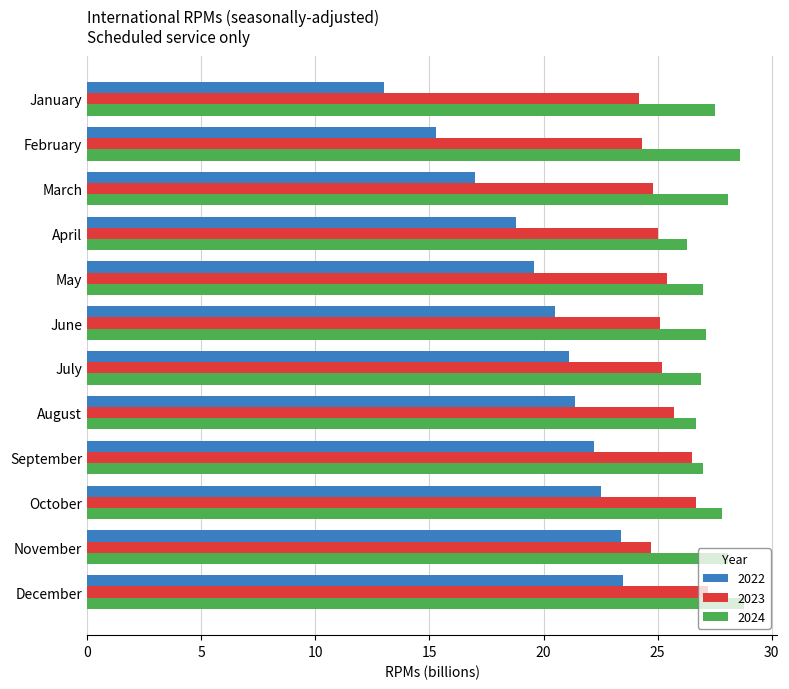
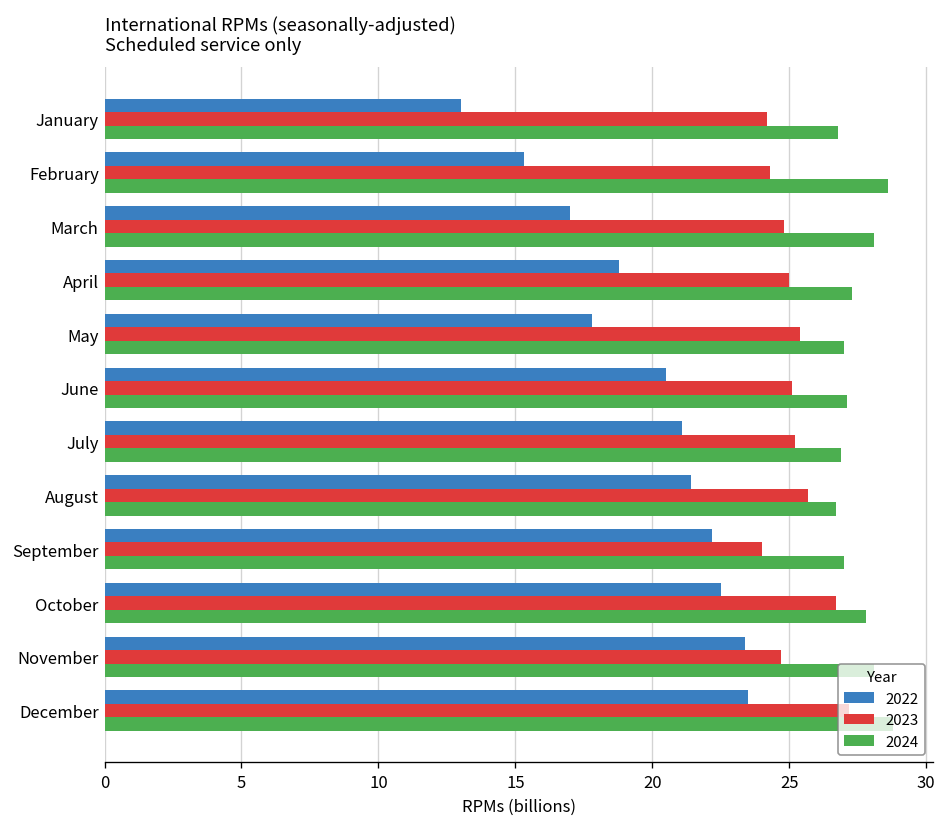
2024, January: 27.5 -> 26.8
2024, April: 26.3 -> 27.3
2022, May: 19.6 -> 17.8
2023, September: 26.5 -> 24.0
